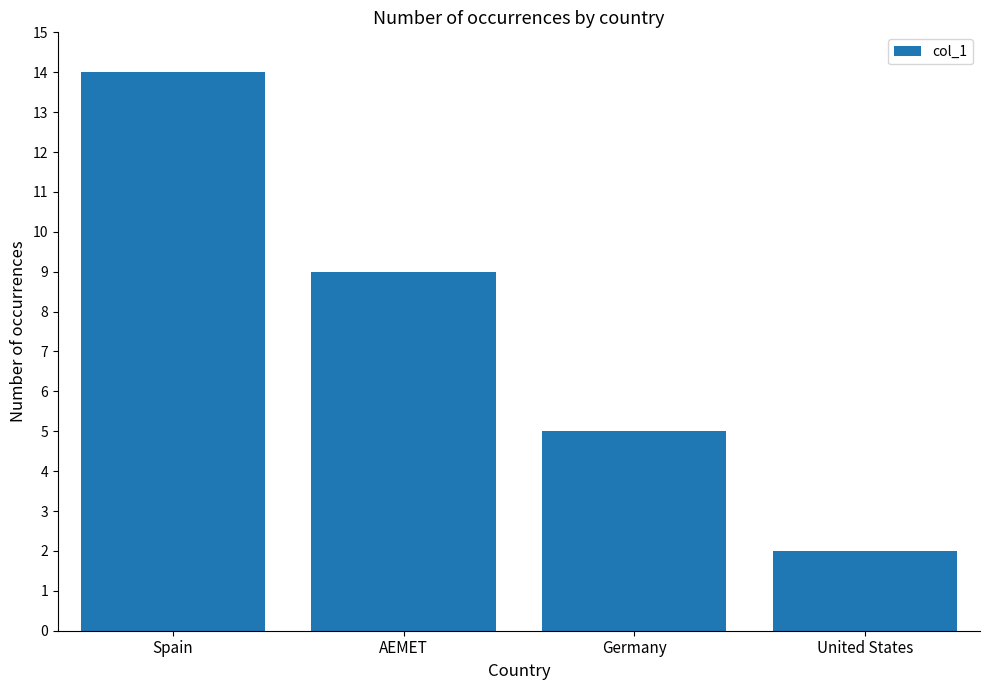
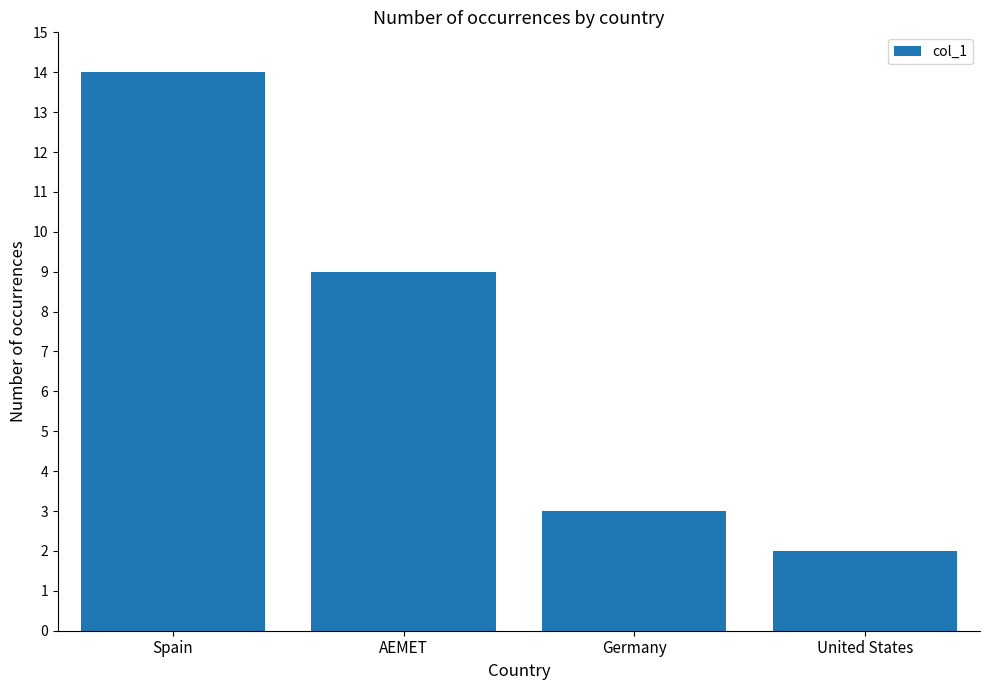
Germany: 5 -> 3
